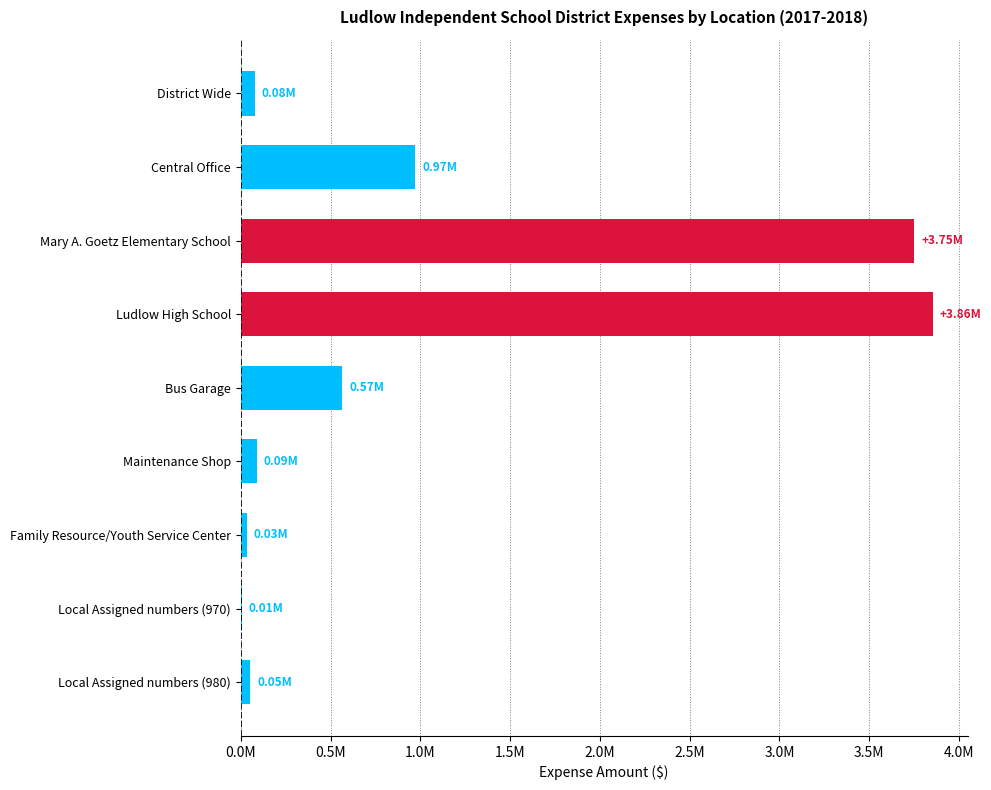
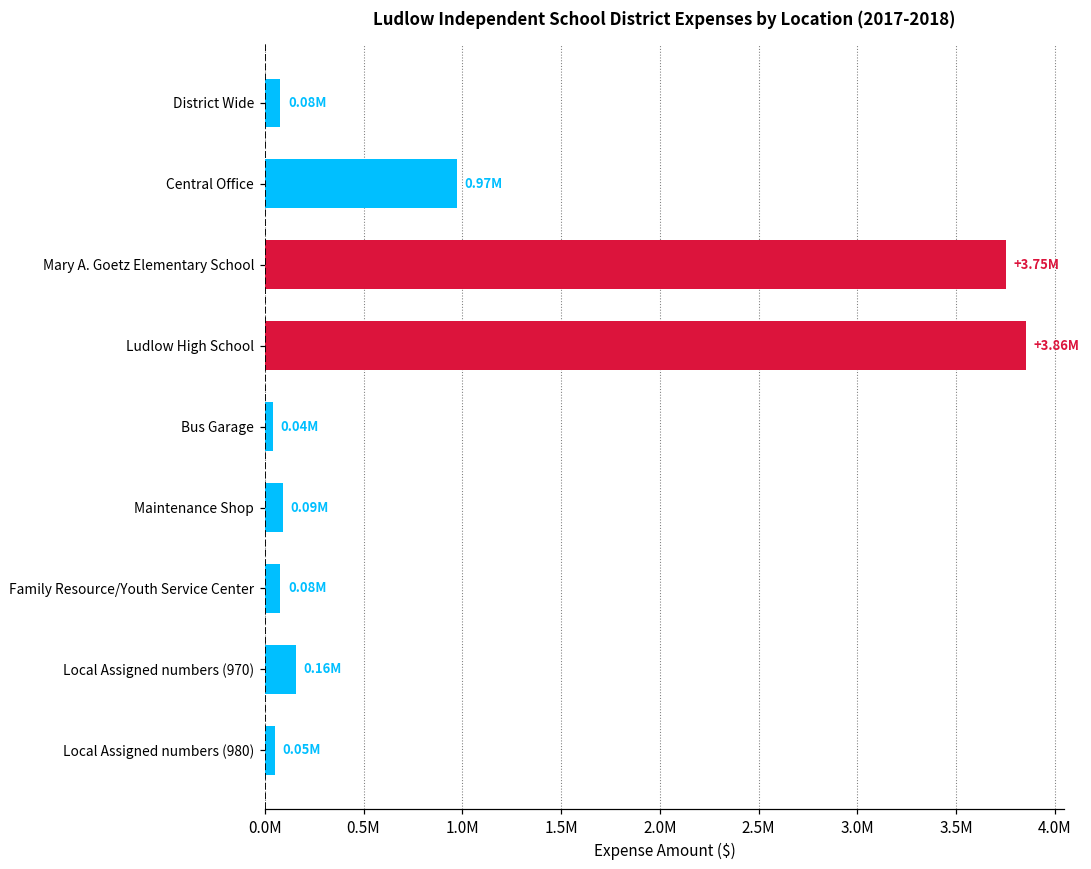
Bus Garage: 0.57M -> 0.04M
Family Resource/Youth Service Center: 0.03M -> 0.08M
Local Assigned numbers (970): 0.01M -> 0.16M
